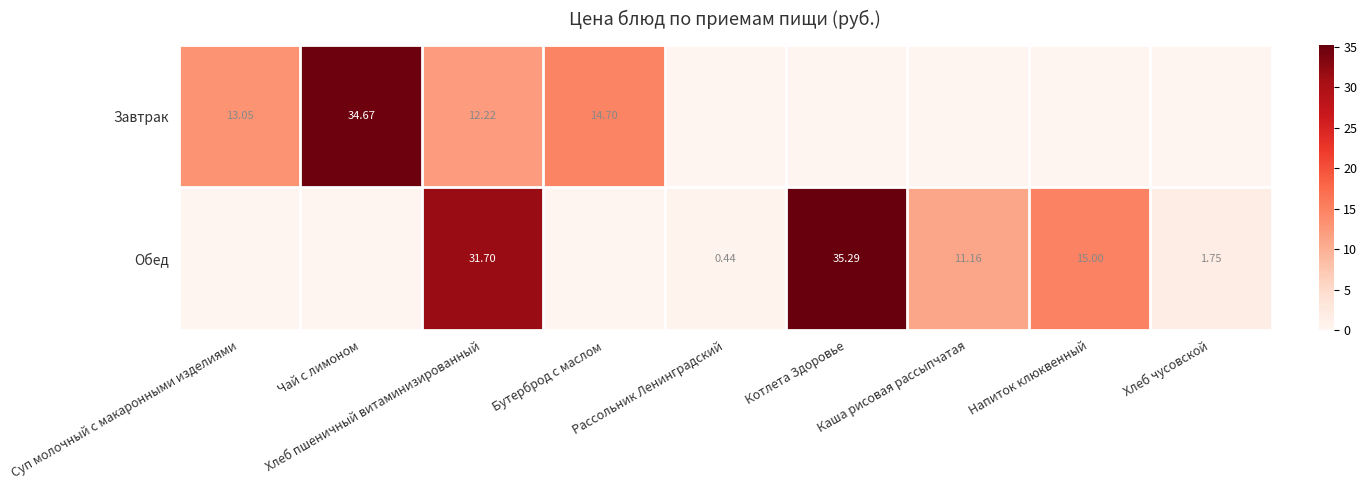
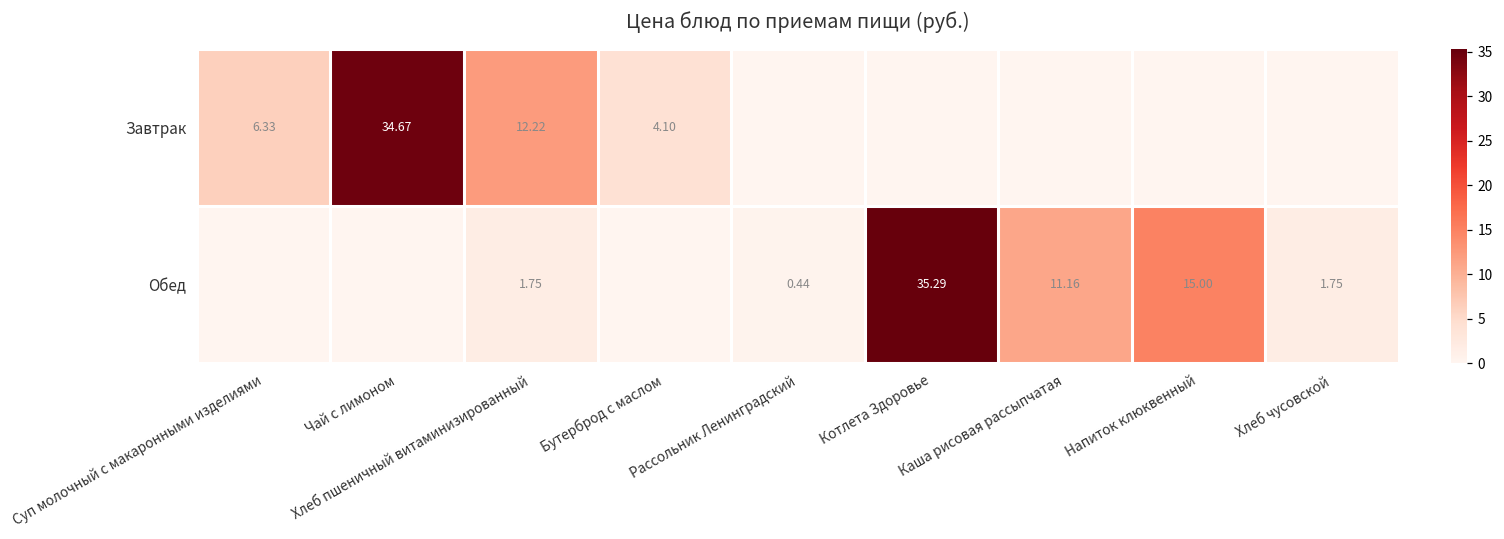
Завтрак, Суп молочный с макаронными изделиями: 13.05 -> 6.33
Завтрак, Бутерброд с маслом: 14.70 -> 4.10
Обед, Хлеб пшеничный витаминизированный: 31.70 -> 1.75
